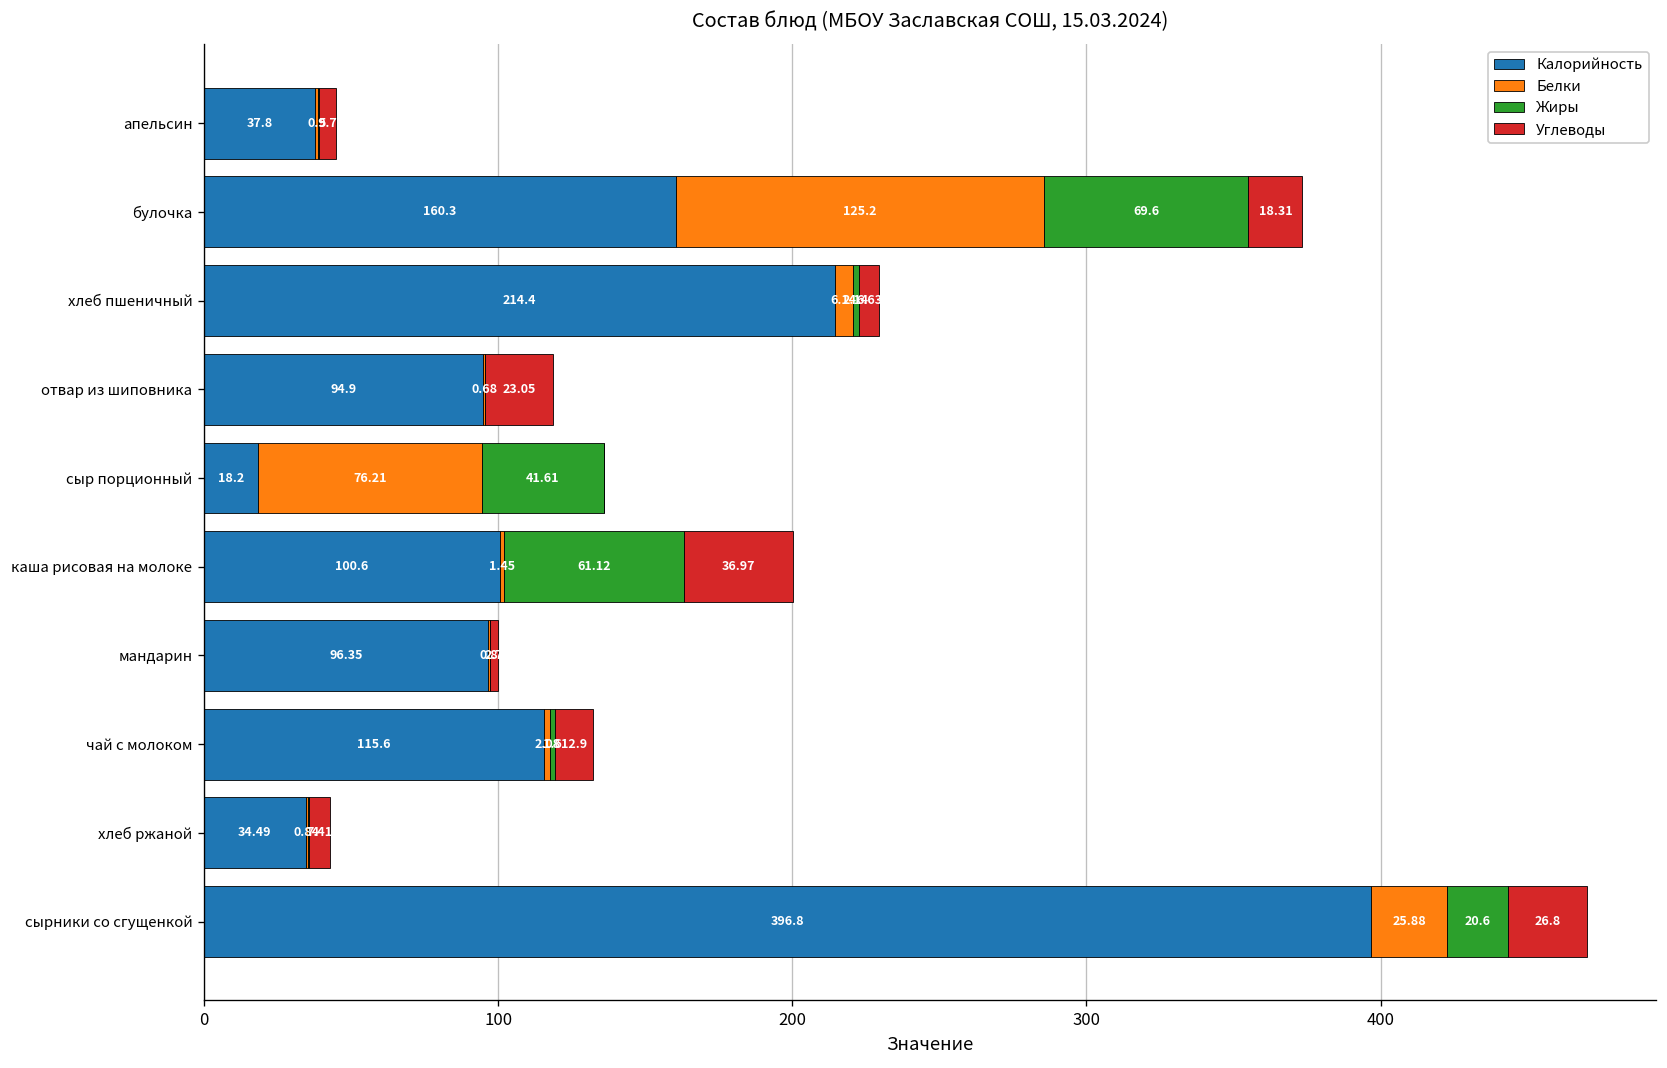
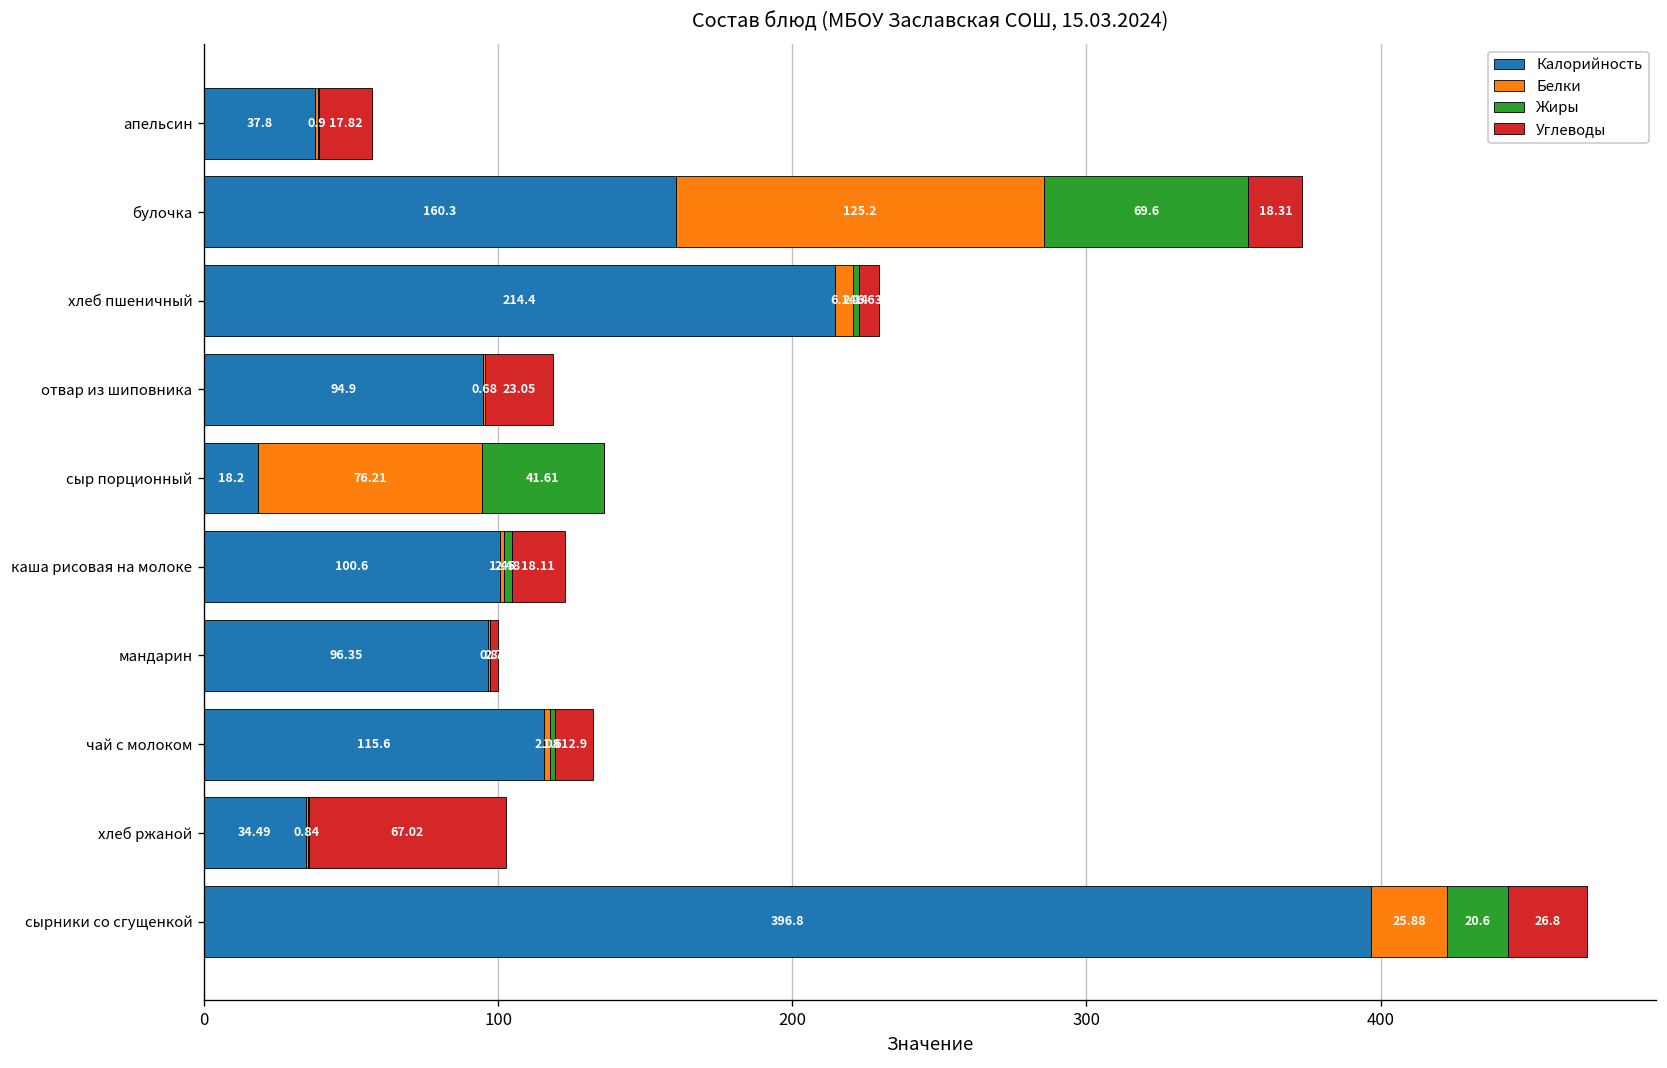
Углеводы, апельсин: 5.7 -> 17.82
Жиры, каша рисовая на молоке: 61.12 -> 2.48
Углеводы, каша рисовая на молоке: 36.97 -> 18.11
Углеводы, хлеб ржаной: 7.41 -> 67.02
